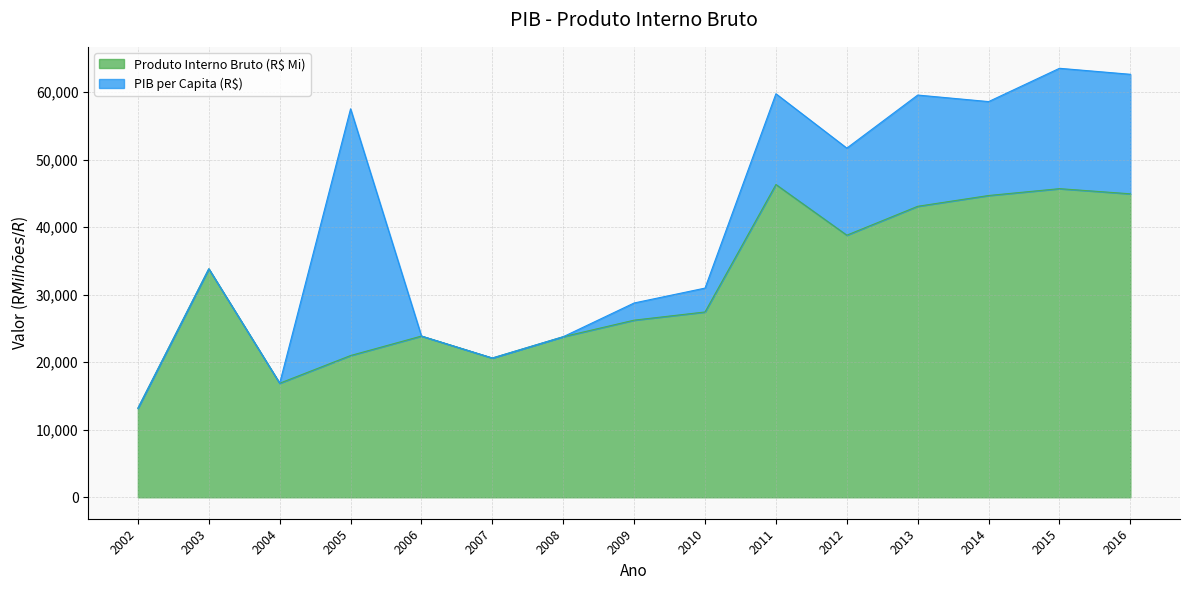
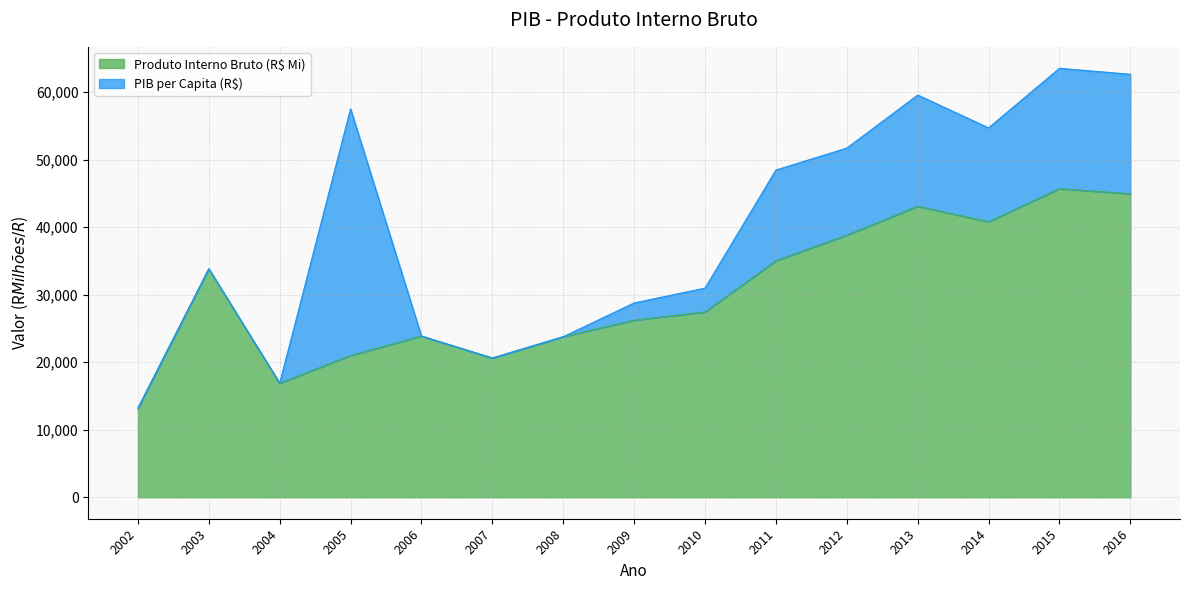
Produto Interno Bruto (R$ Mi), 2011: 46,000 -> 35,000
Produto Interno Bruto (R$ Mi), 2014: 45,000 -> 41,000
